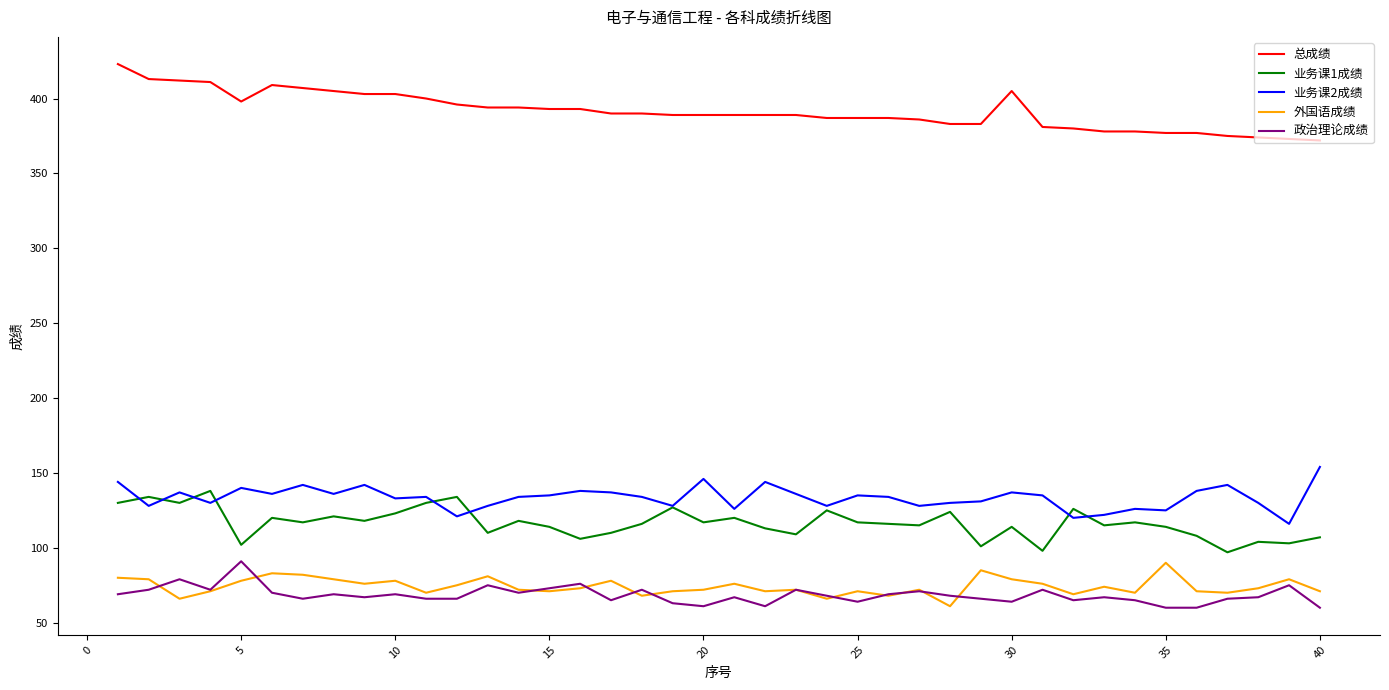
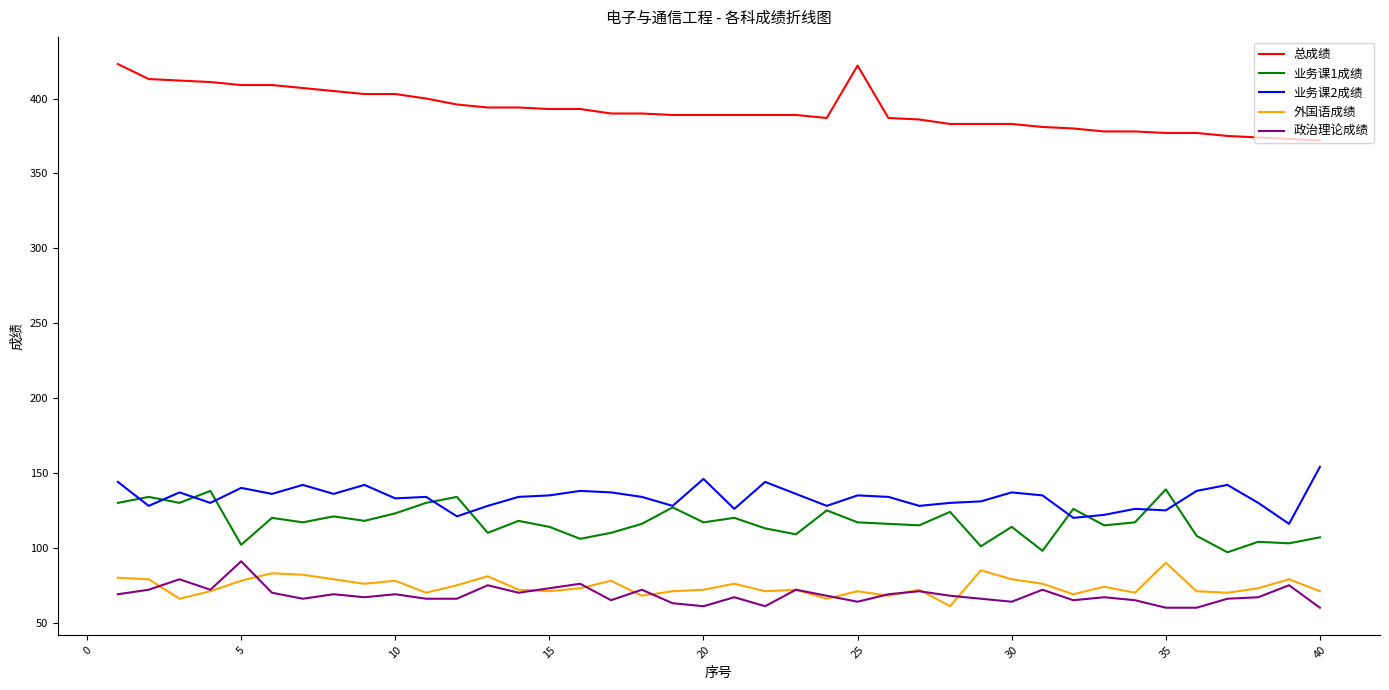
总成绩, 5: 398 -> 409
总成绩, 25: 387 -> 422
总成绩, 30: 405 -> 383
业务课1成绩, 35: 114 -> 139
